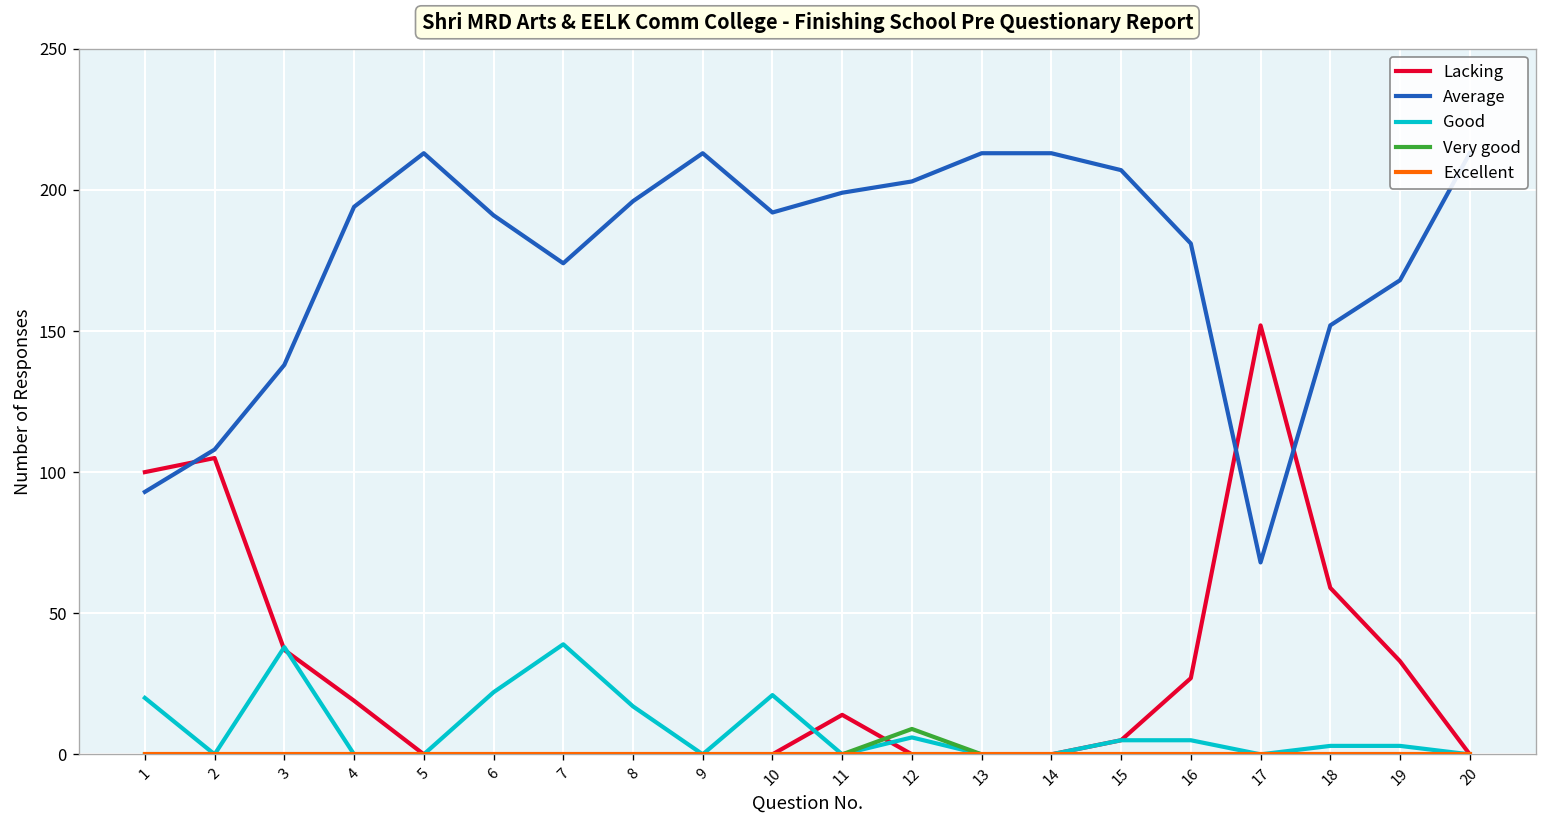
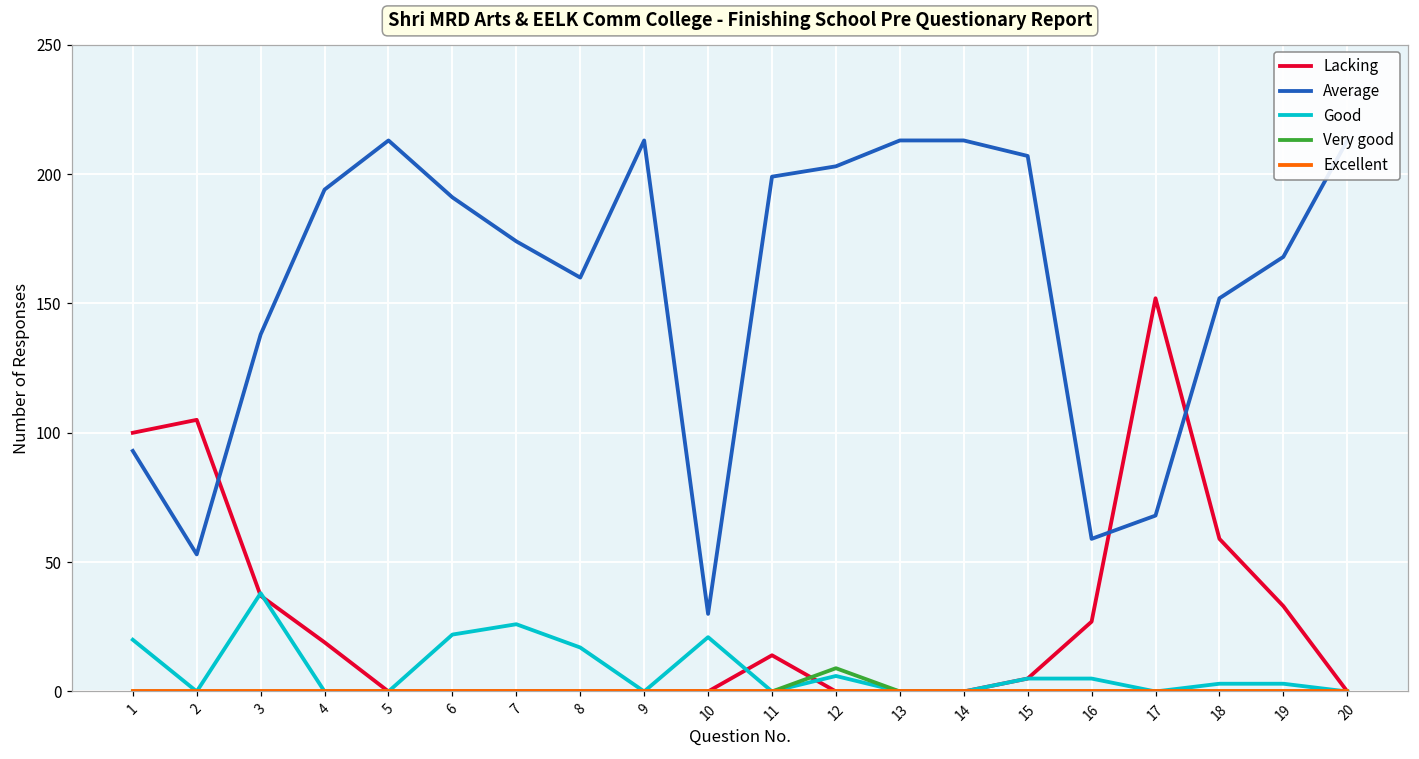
Average, 2: 108 -> 53
Good, 7: 39 -> 26
Average, 8: 196 -> 160
Average, 10: 192 -> 30
Average, 16: 181 -> 59
